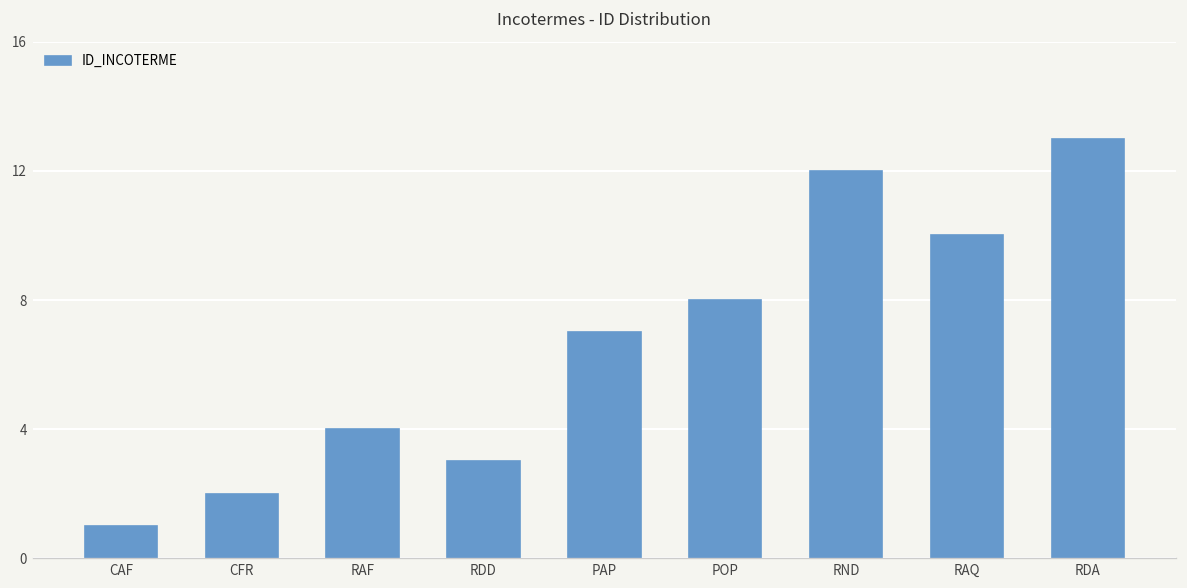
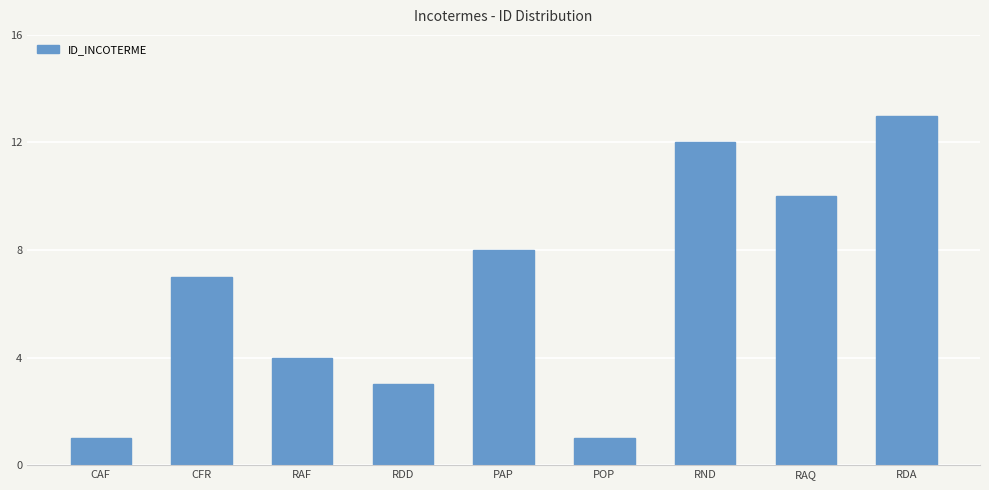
CFR: 2 -> 7
PAP: 7 -> 8
POP: 8 -> 1
